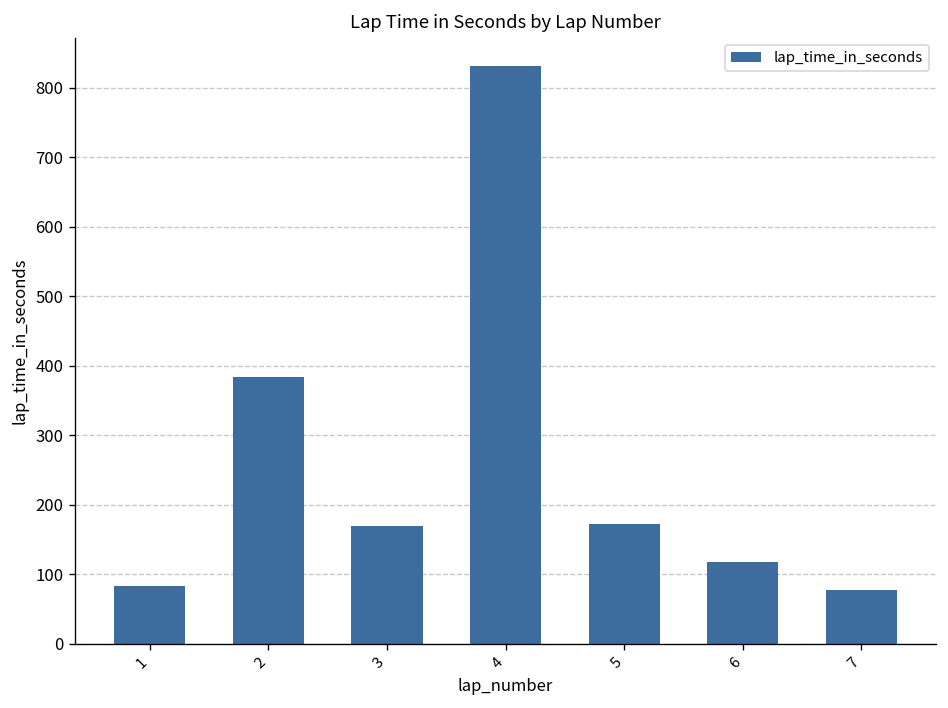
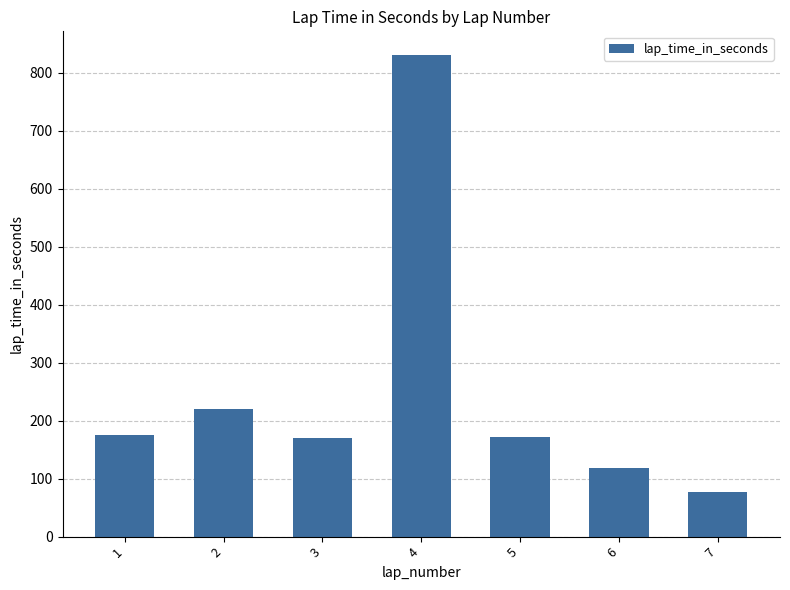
1: 80 -> 170
2: 380 -> 220
